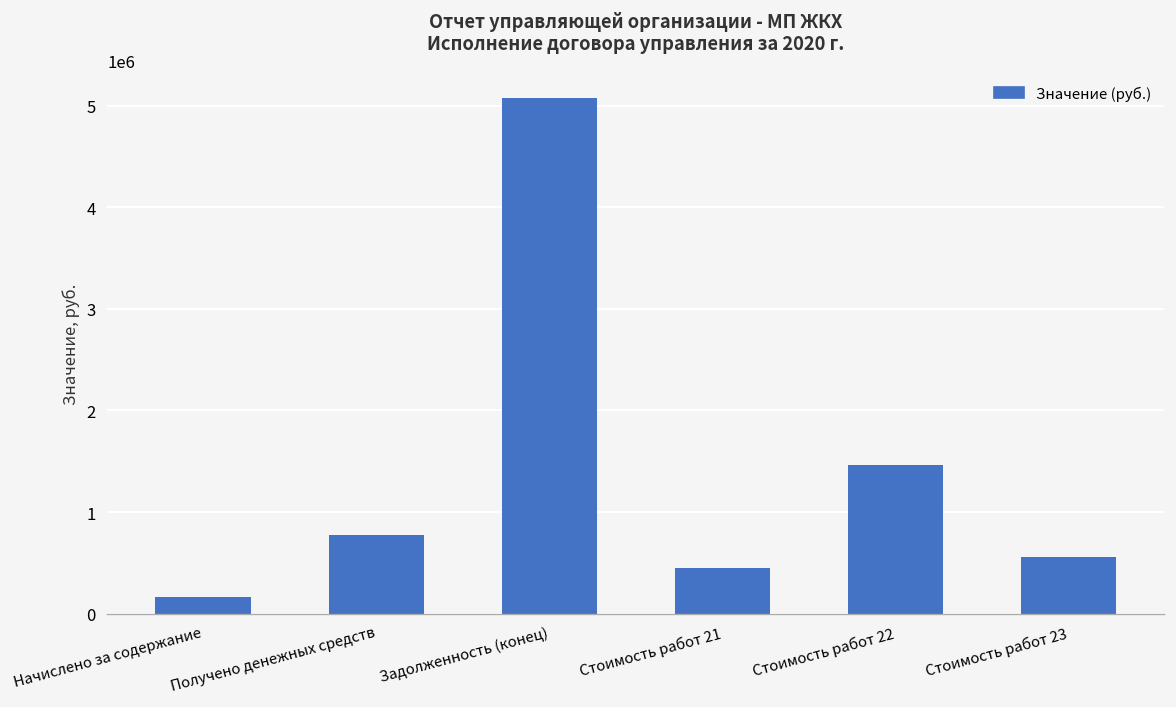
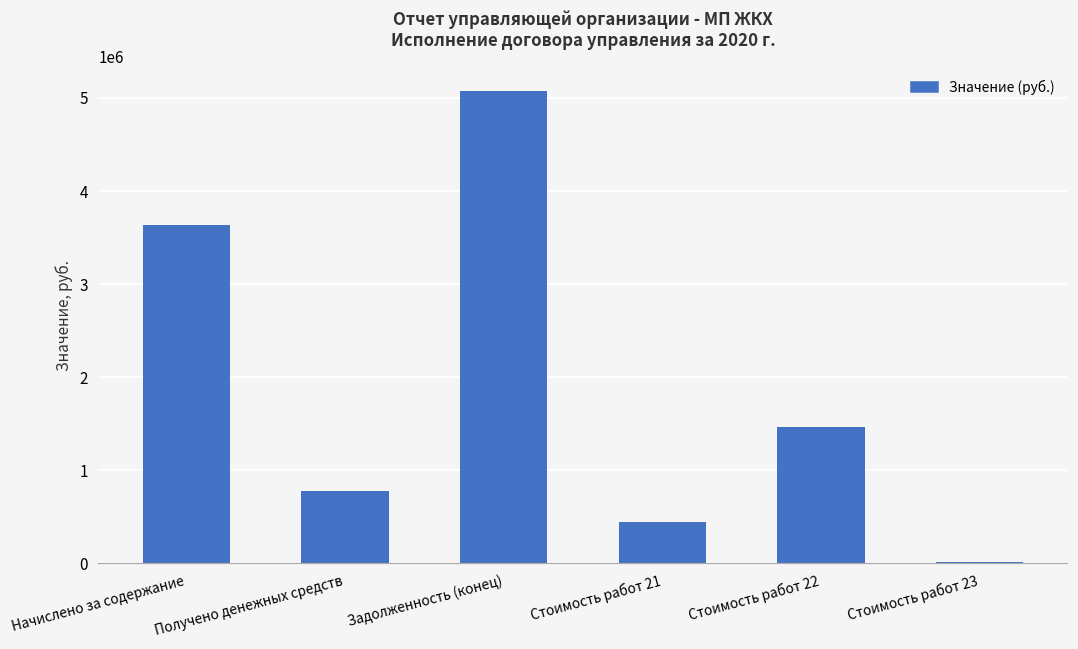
Начислено за содержание: 200000 -> 3600000
Стоимость работ 23: 600000 -> 0
